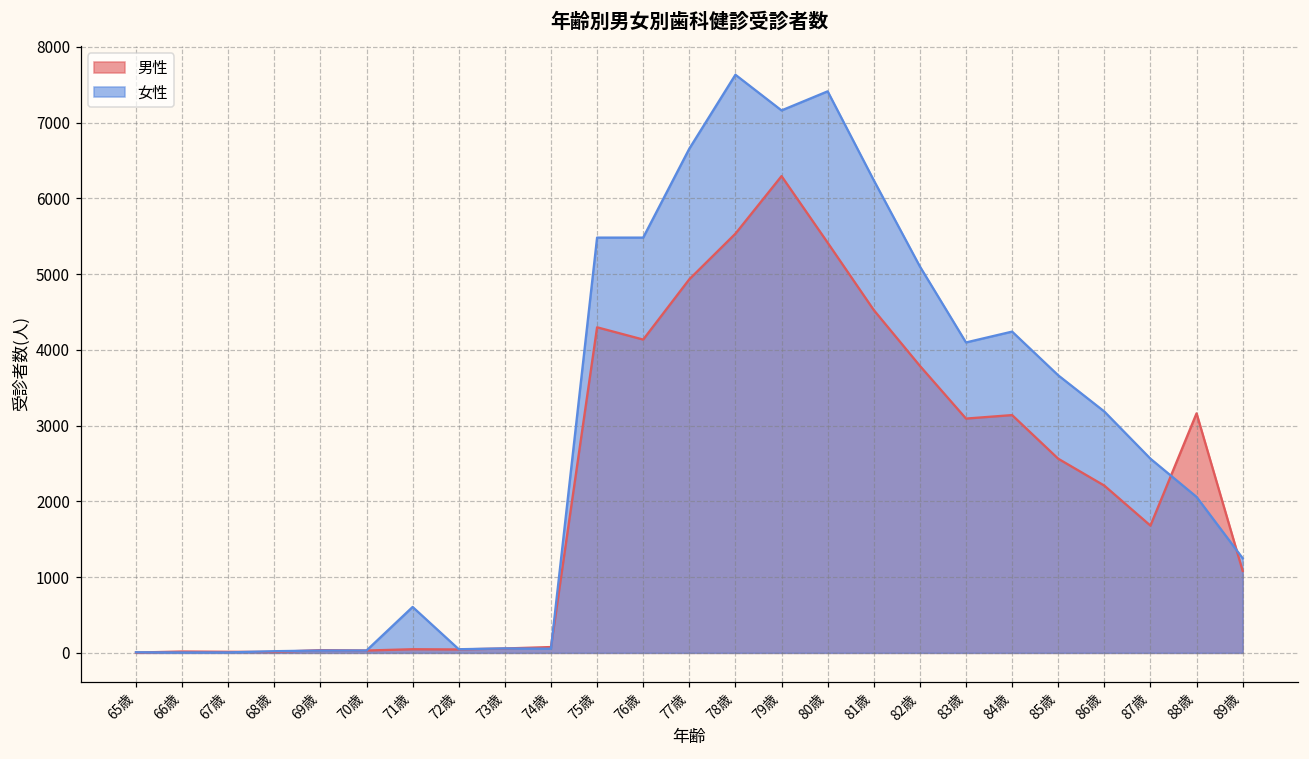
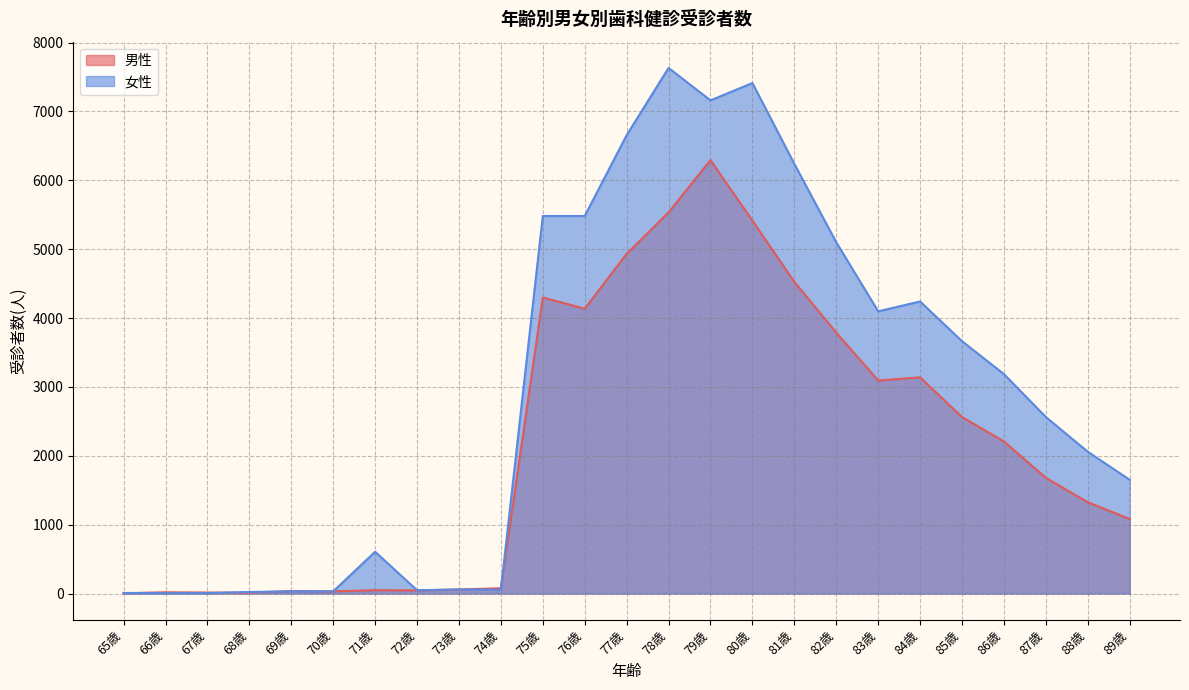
男性, 88歳: 3200 -> 1300
女性, 89歳: 1200 -> 1700
